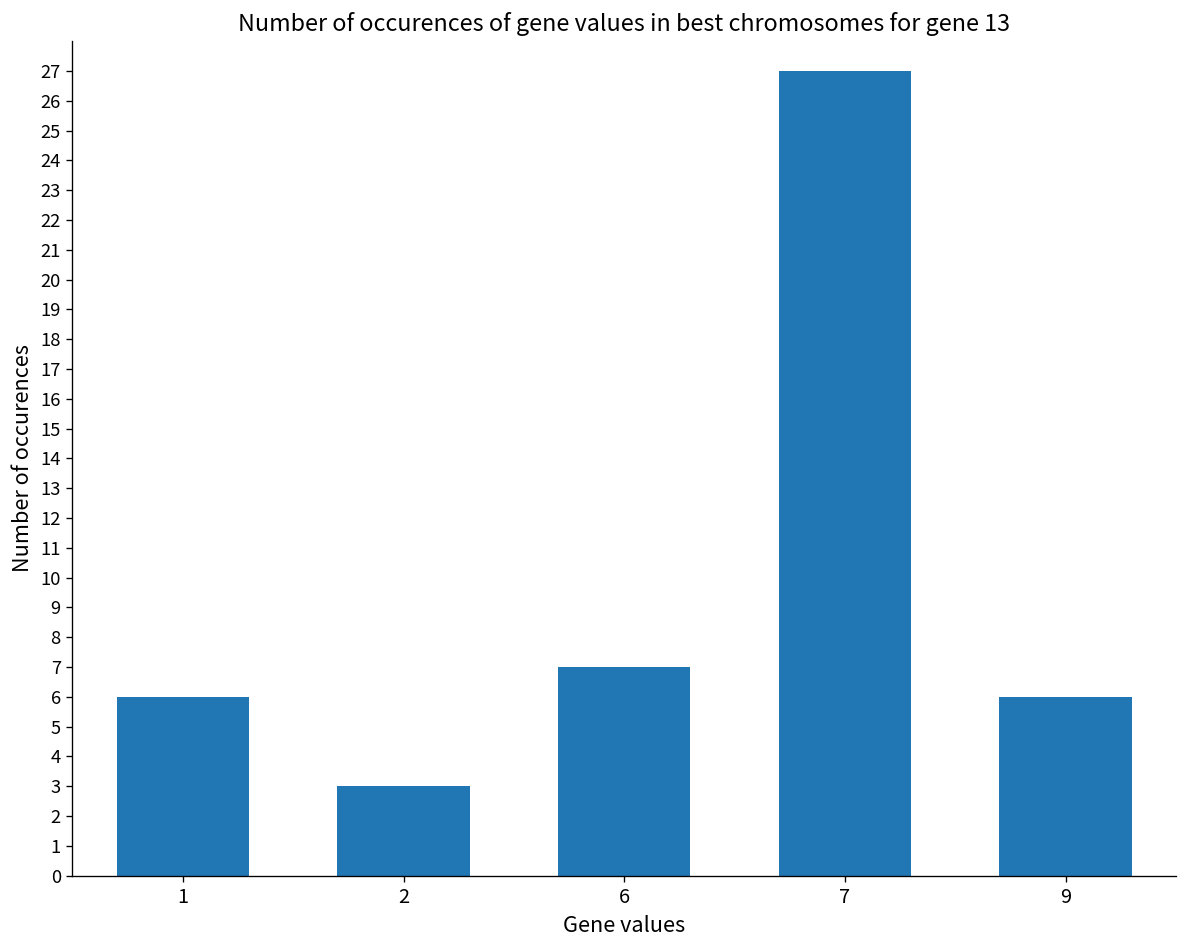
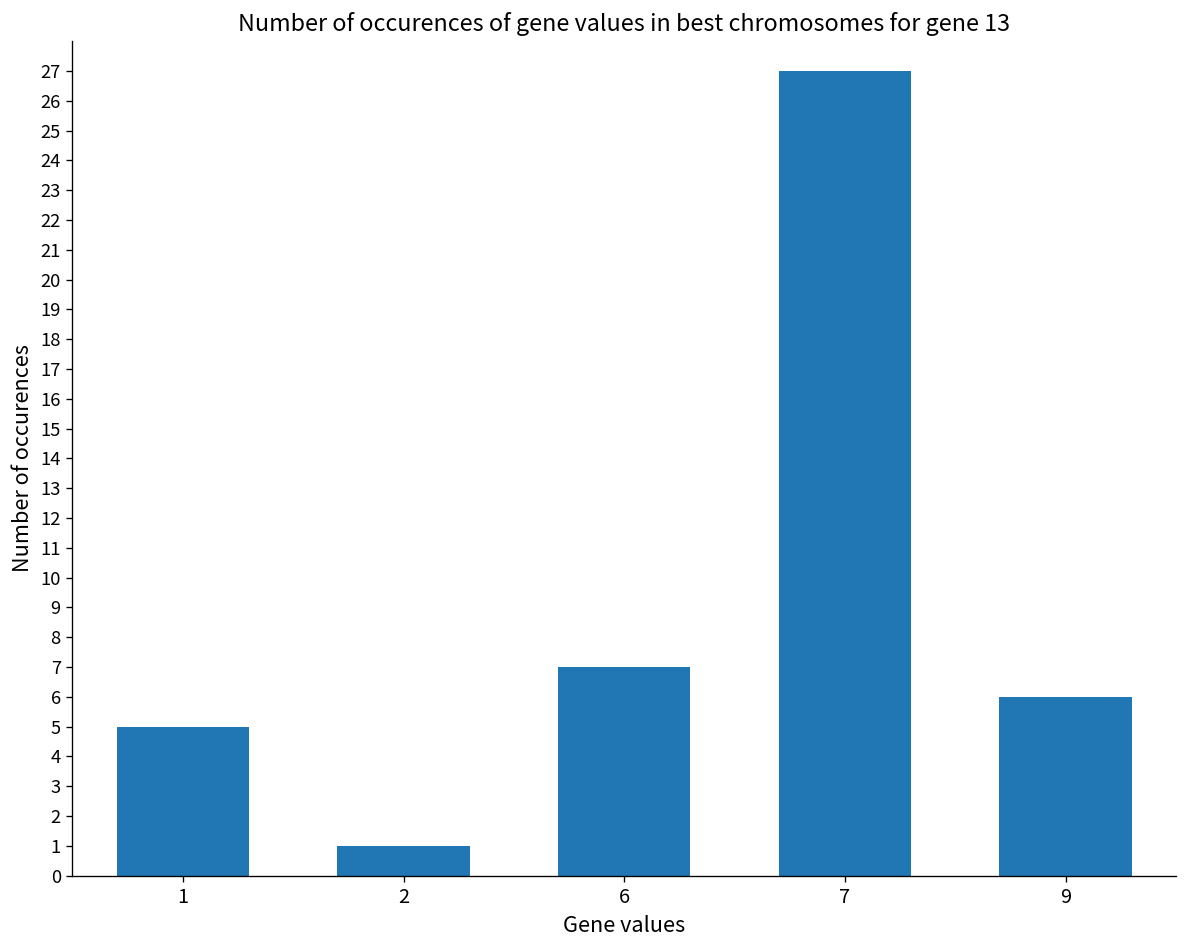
1: 6 -> 5
2: 3 -> 1
